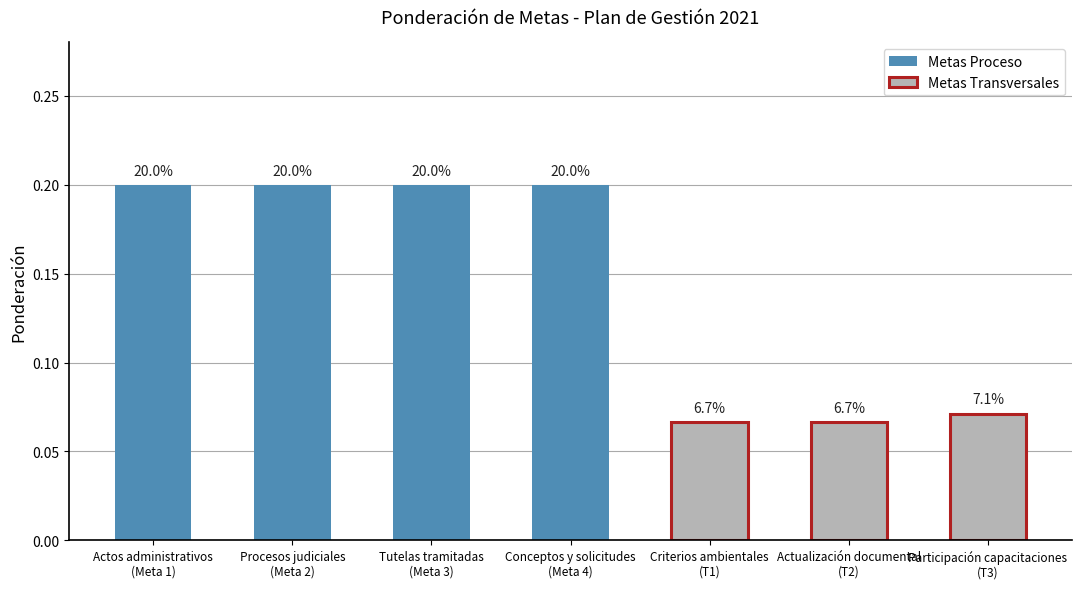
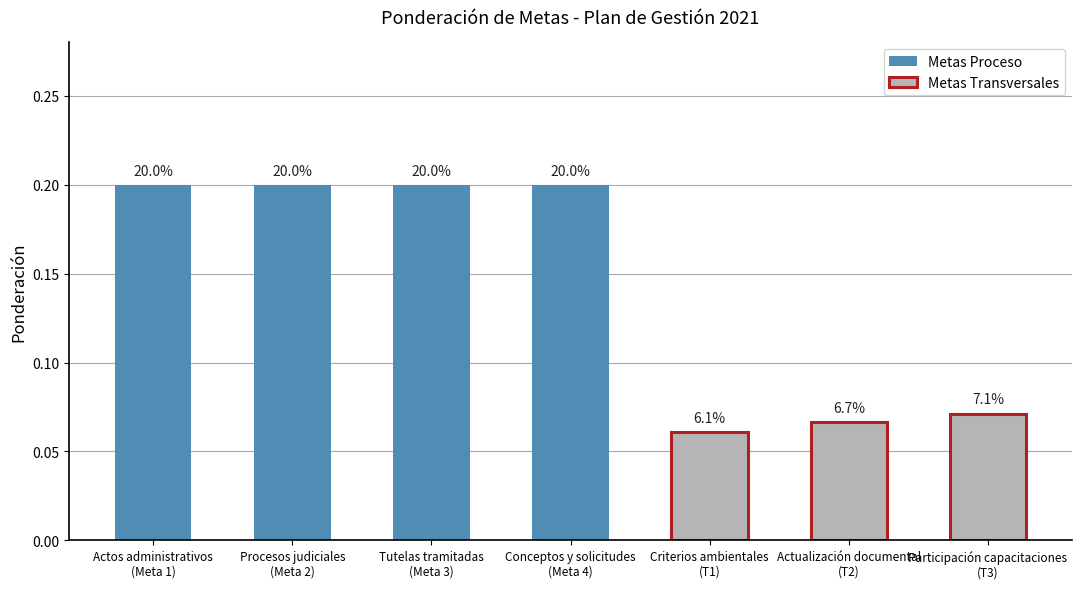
Criterios ambientales (T1): 6.7% -> 6.1%
